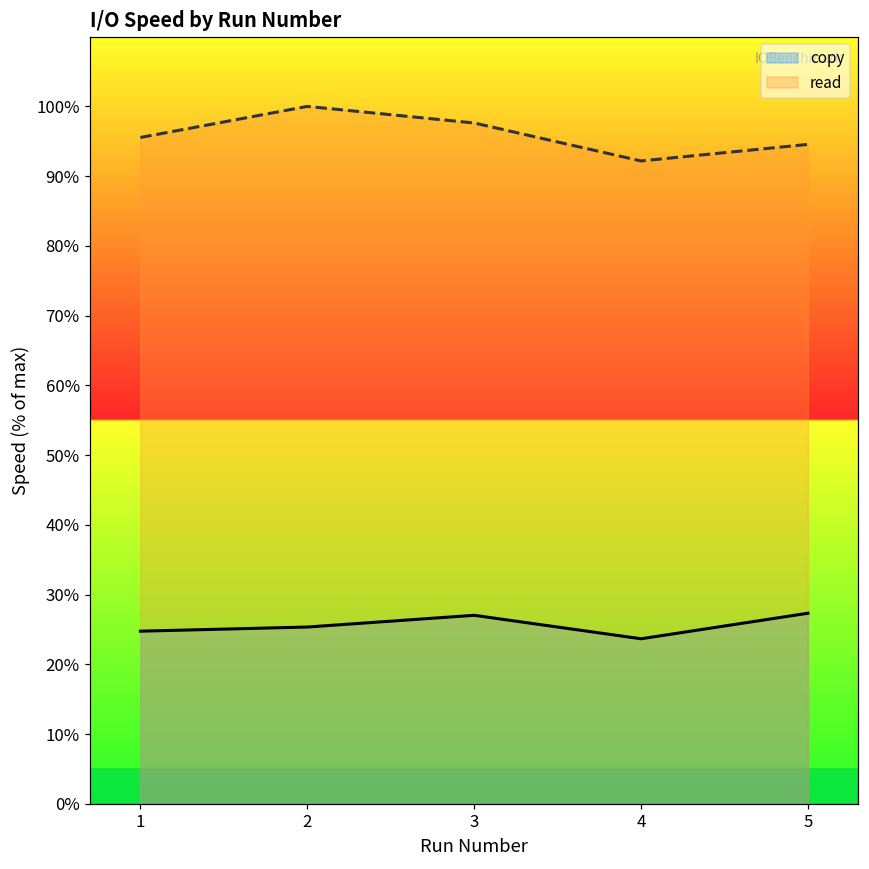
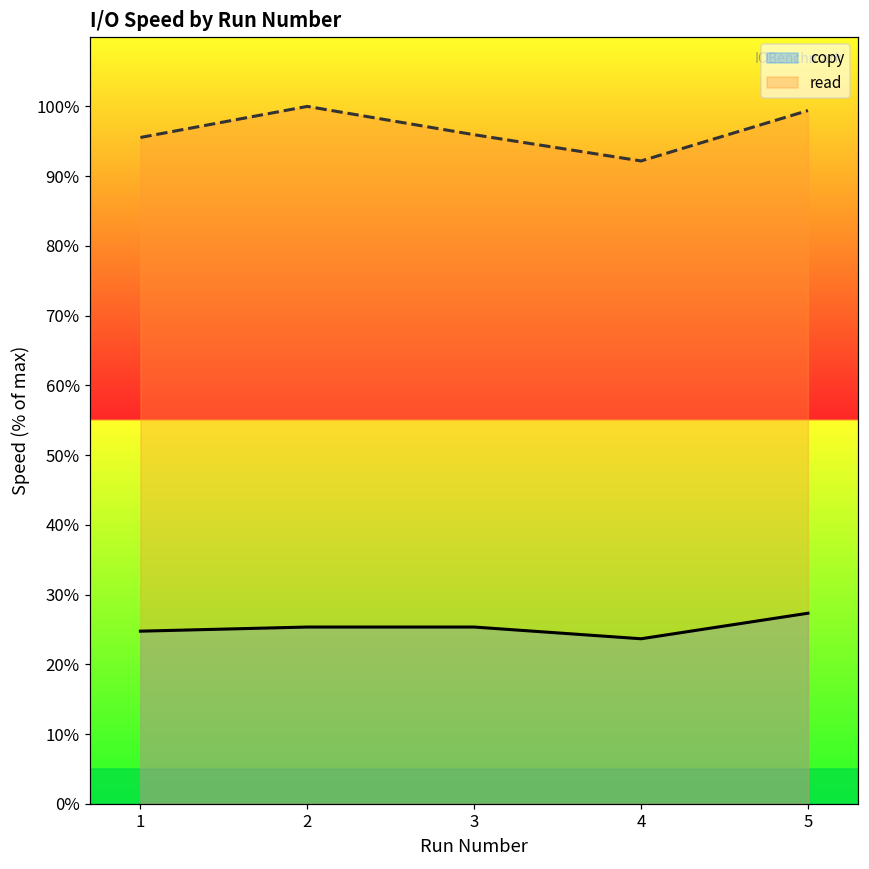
copy, 3: 27% -> 25%
read, 3: 98% -> 96%
read, 5: 95% -> 99%
